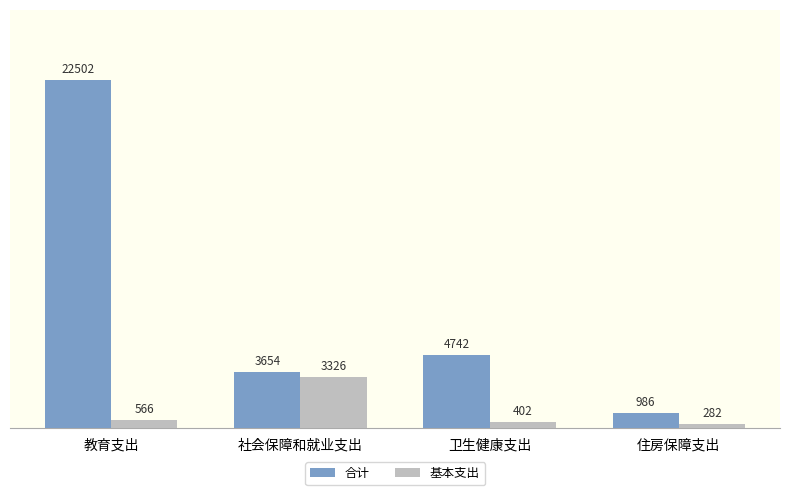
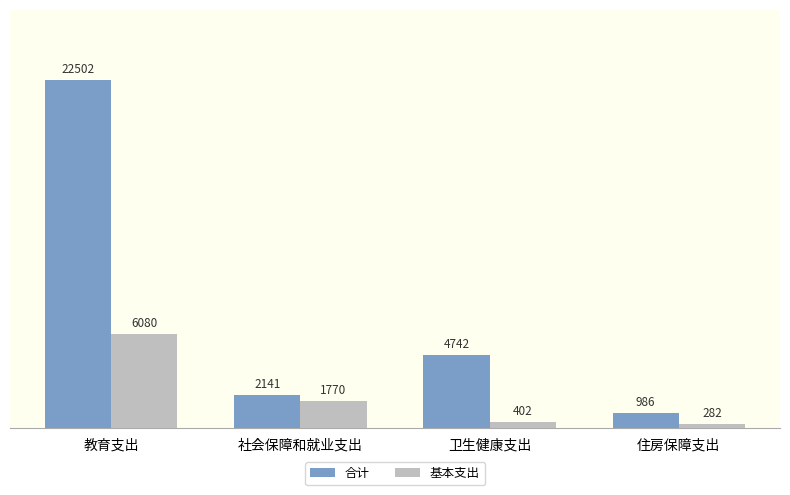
基本支出, 教育支出: 566 -> 6080
合计, 社会保障和就业支出: 3654 -> 2141
基本支出, 社会保障和就业支出: 3326 -> 1770
